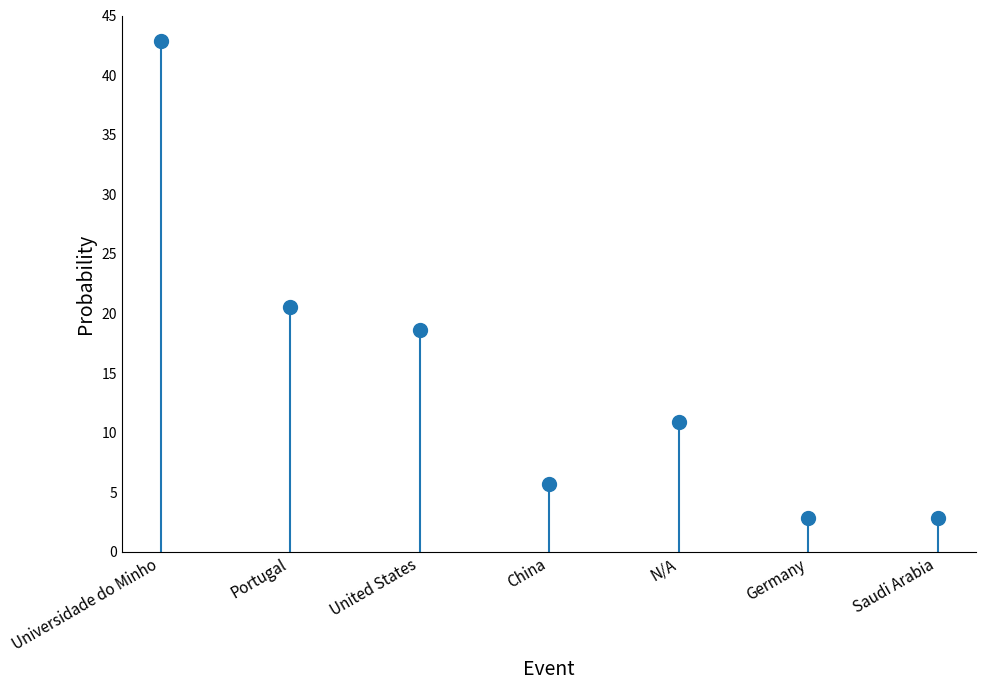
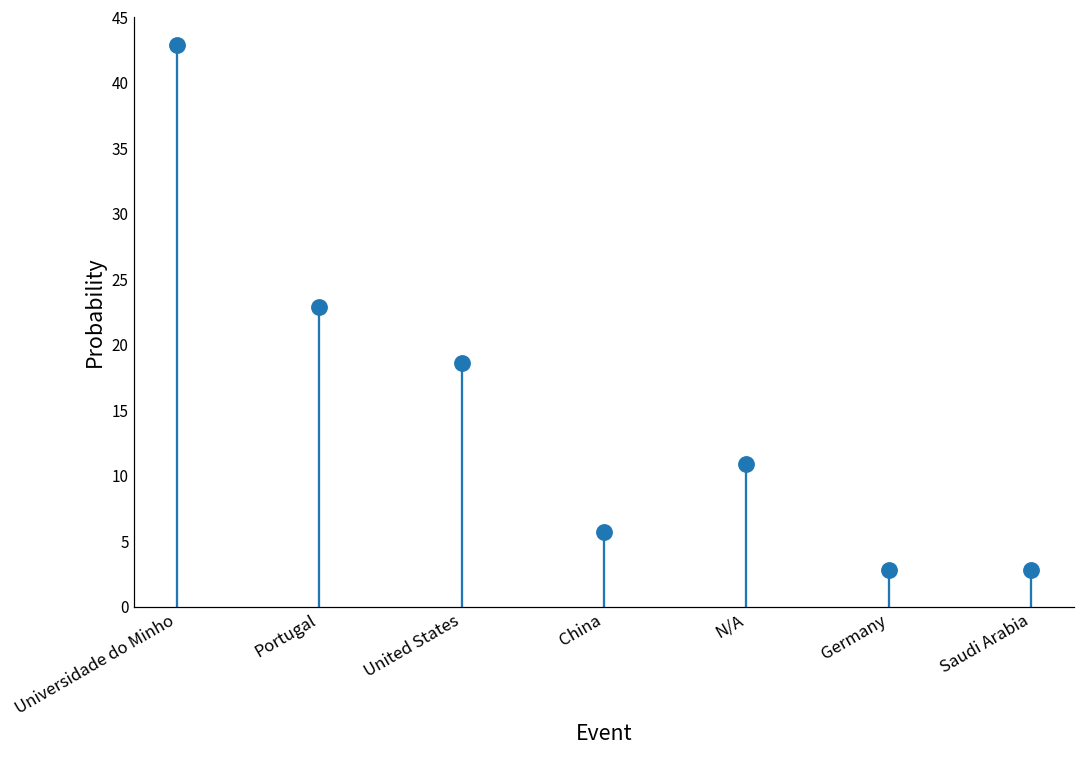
Portugal: 20.6 -> 22.9
